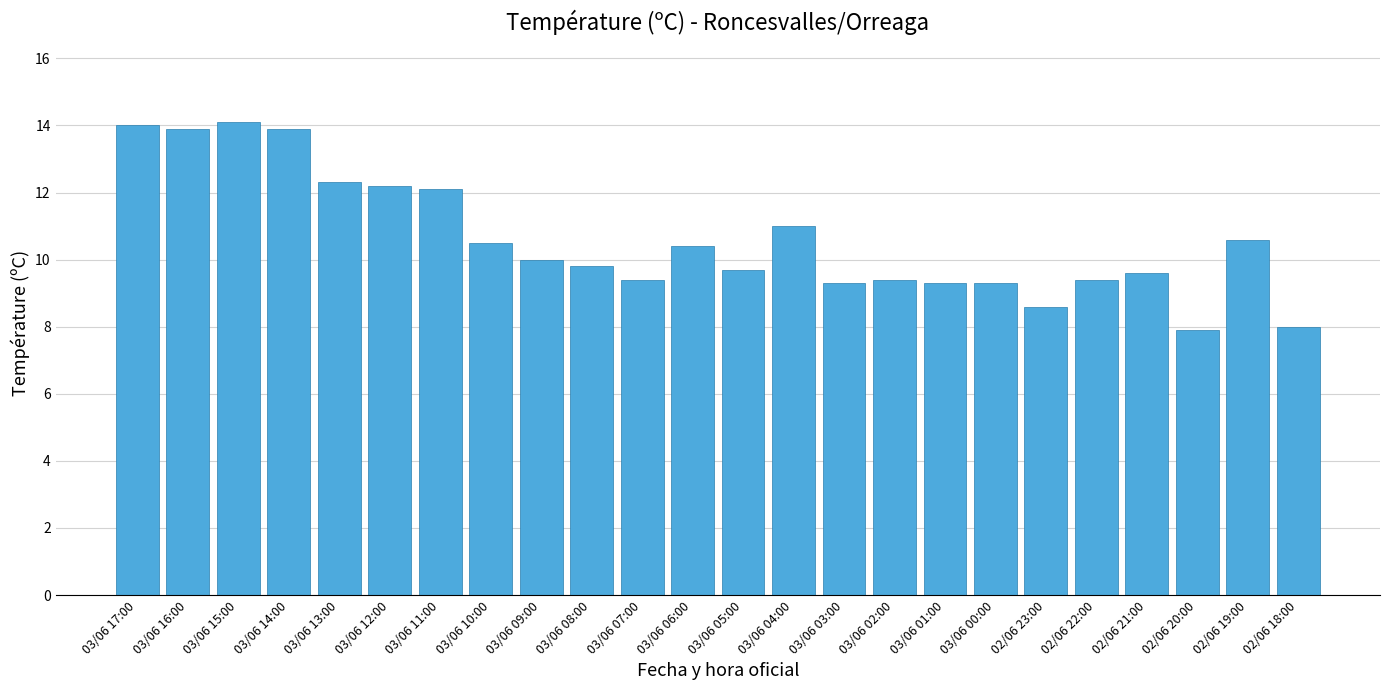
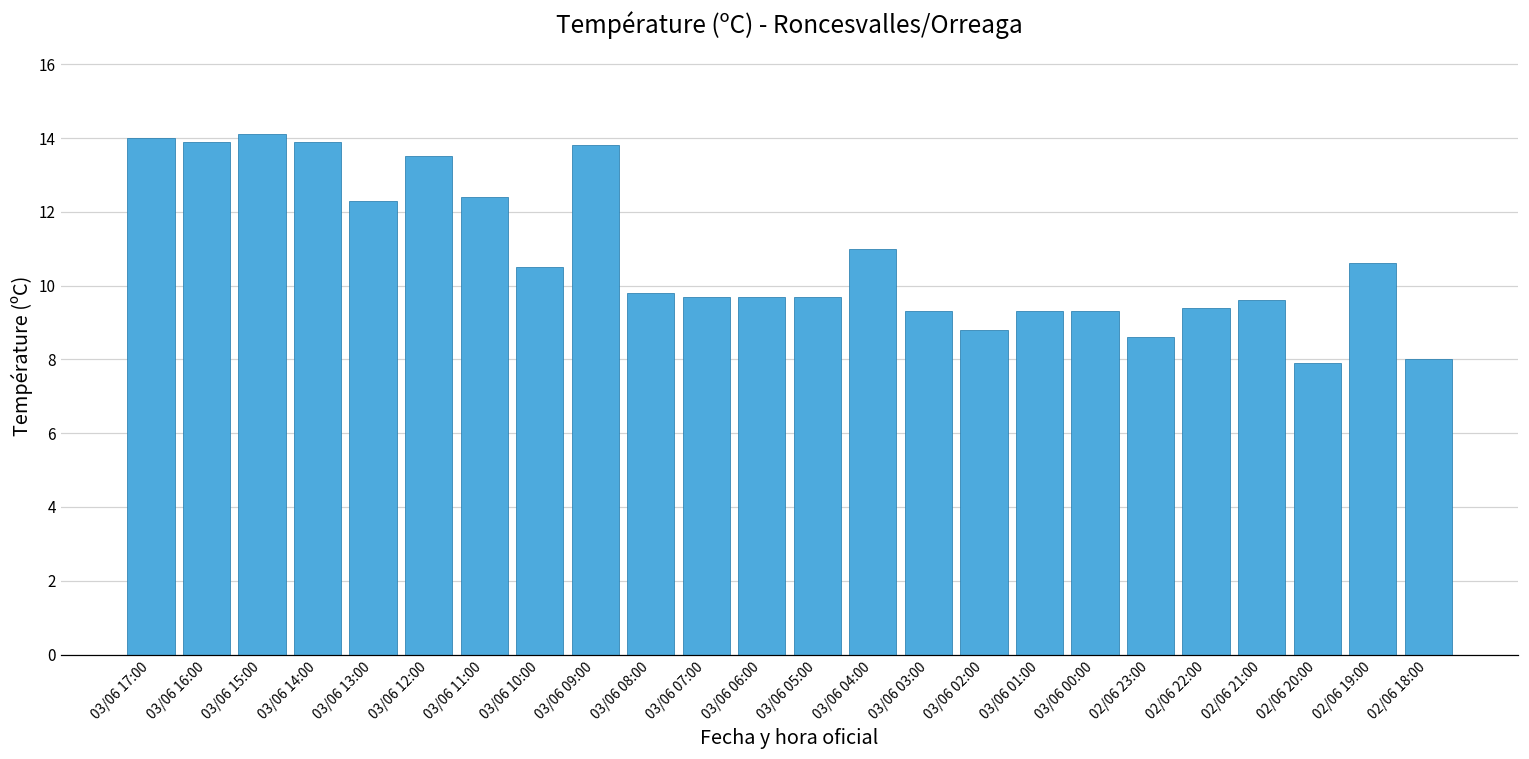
03/06 12:00: 12.2 -> 13.5
03/06 11:00: 12.1 -> 12.4
03/06 09:00: 10.0 -> 13.8
03/06 07:00: 9.4 -> 9.7
03/06 06:00: 10.4 -> 9.7
03/06 02:00: 9.4 -> 8.8
